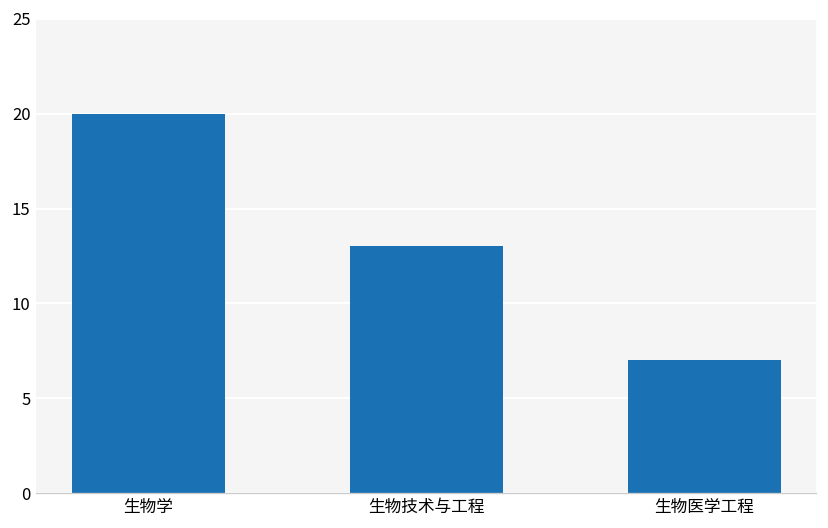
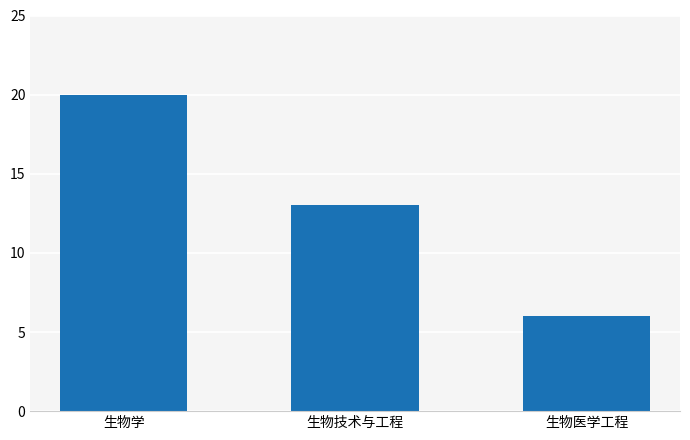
生物医学工程: 7 -> 6
